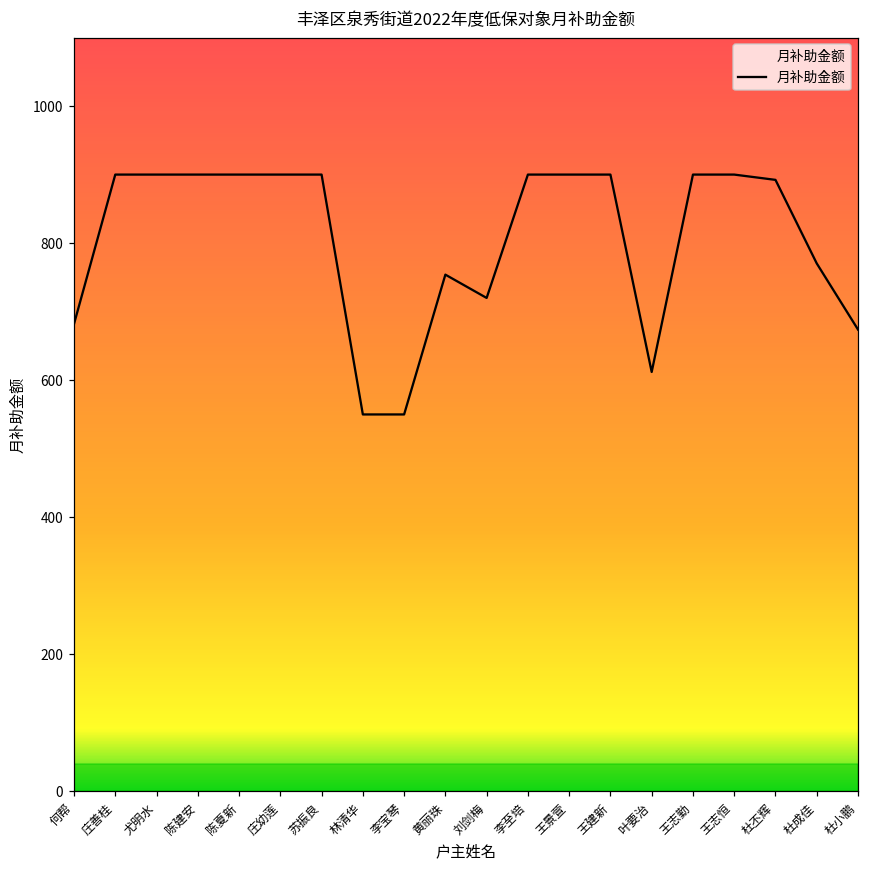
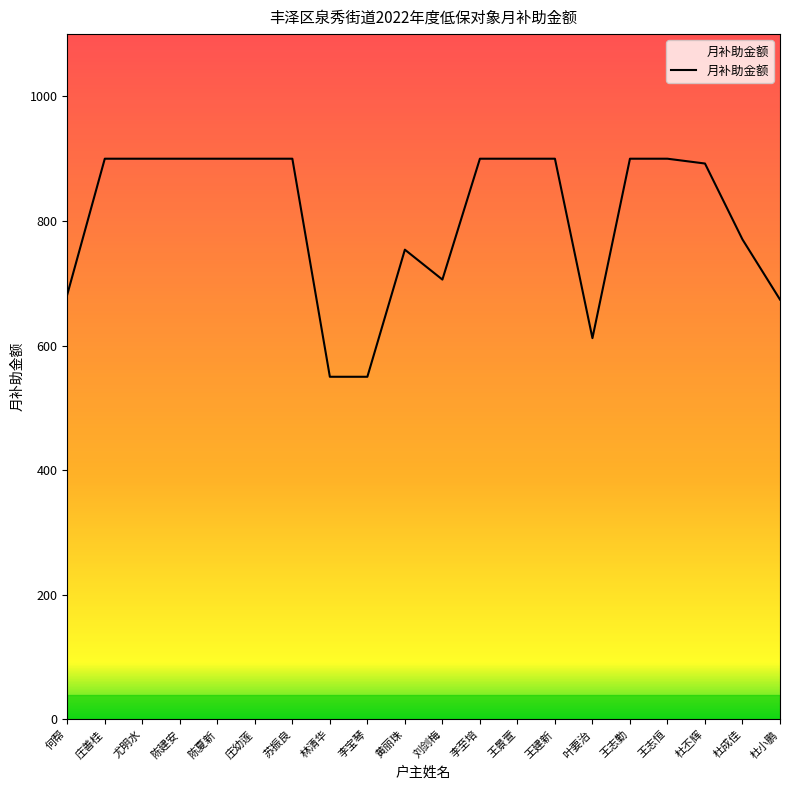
刘剑梅: 720 -> 710
